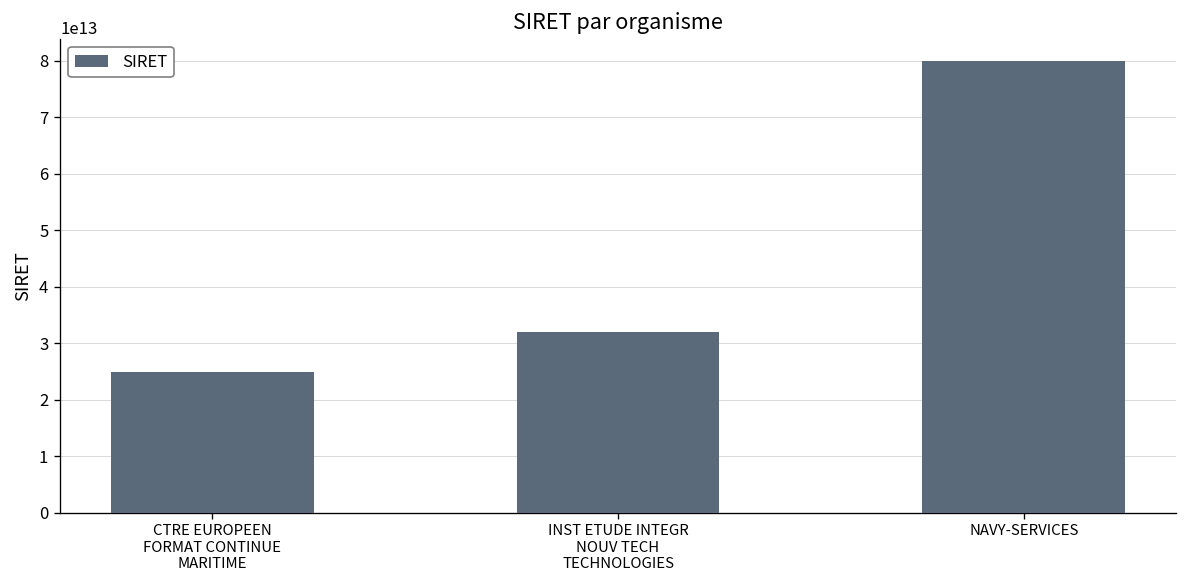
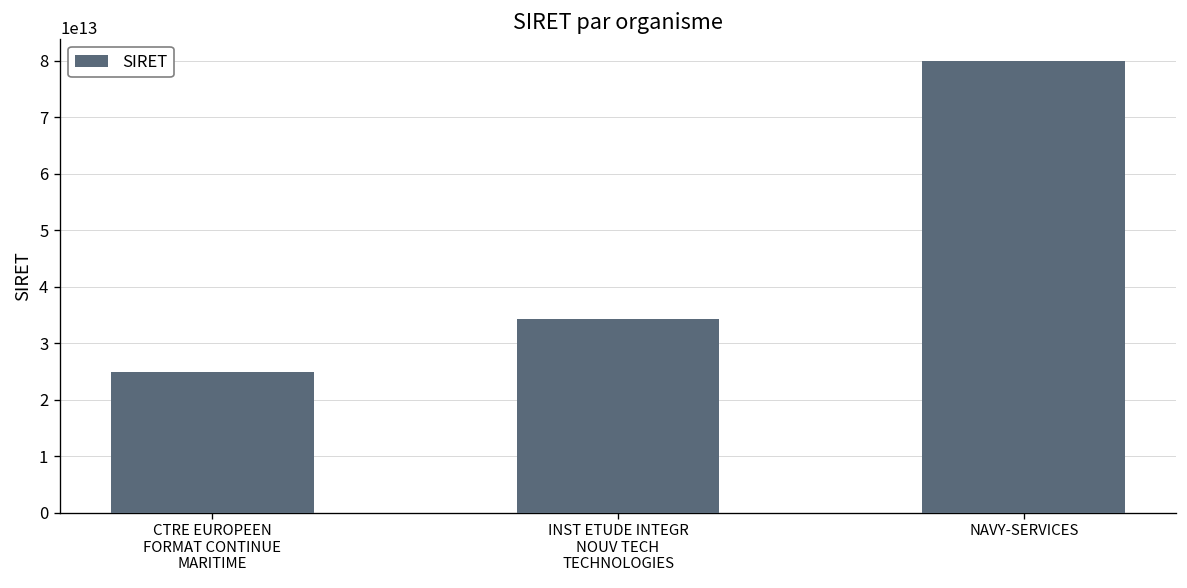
INST ETUDE INTEGR NOUV TECH TECHNOLOGIES: 32000000000000 -> 34000000000000
